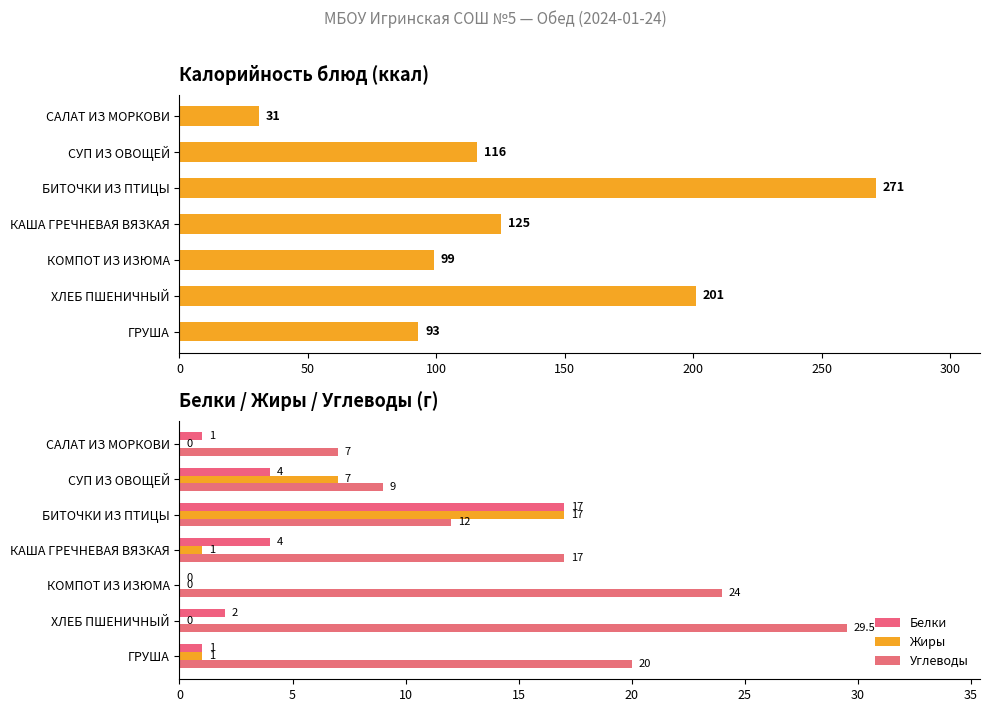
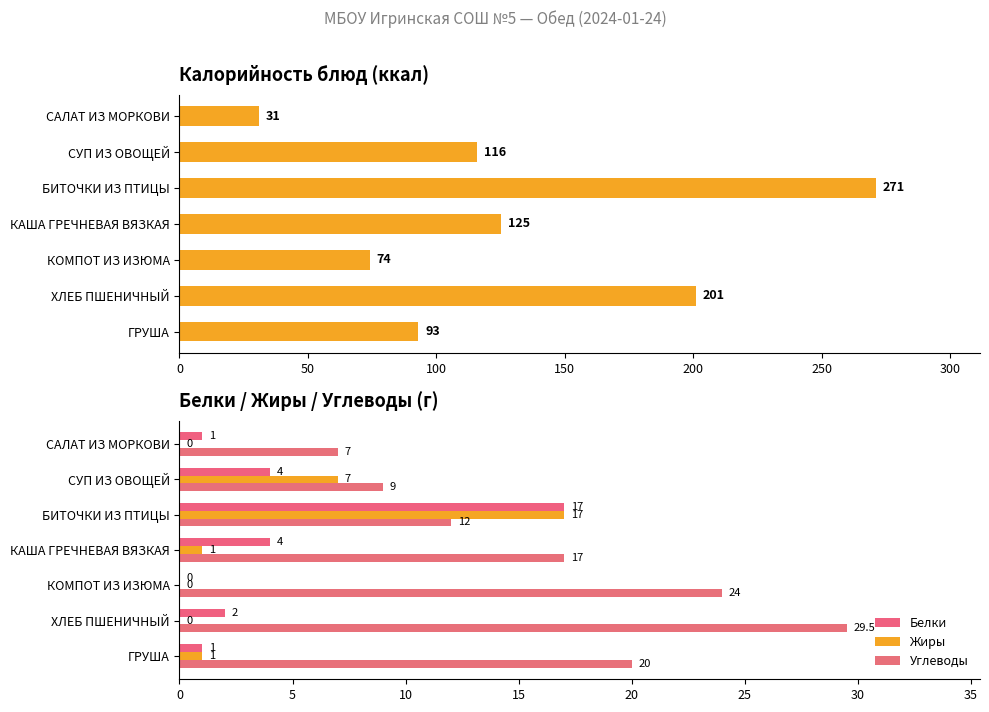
Калорийность блюд (ккал), КОМПОТ ИЗ ИЗЮМА: 99 -> 74
